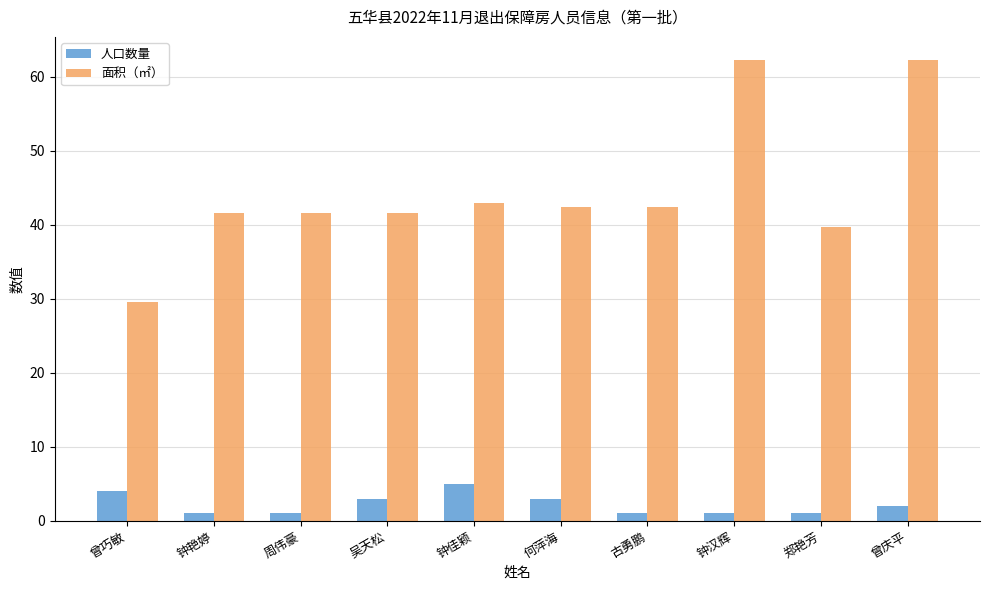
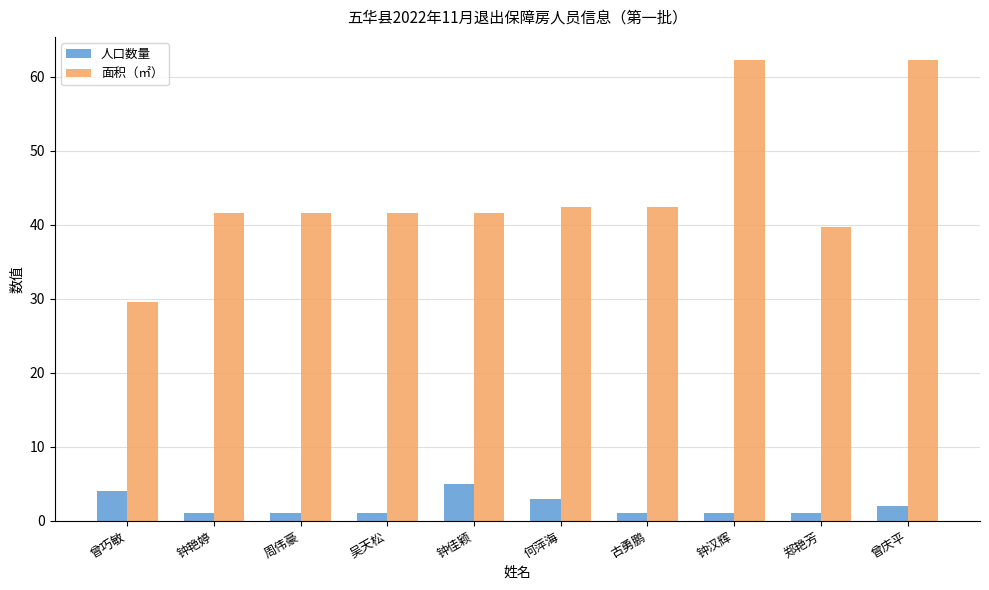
人口数量, 吴天松: 3 -> 1
面积（㎡）, 钟佳颖: 43 -> 42
